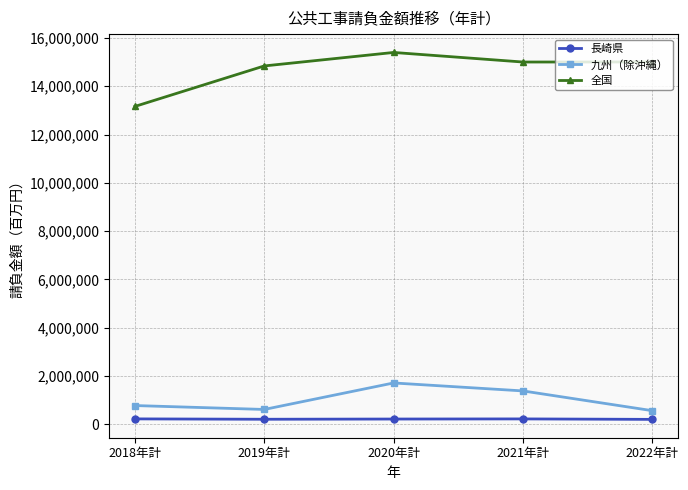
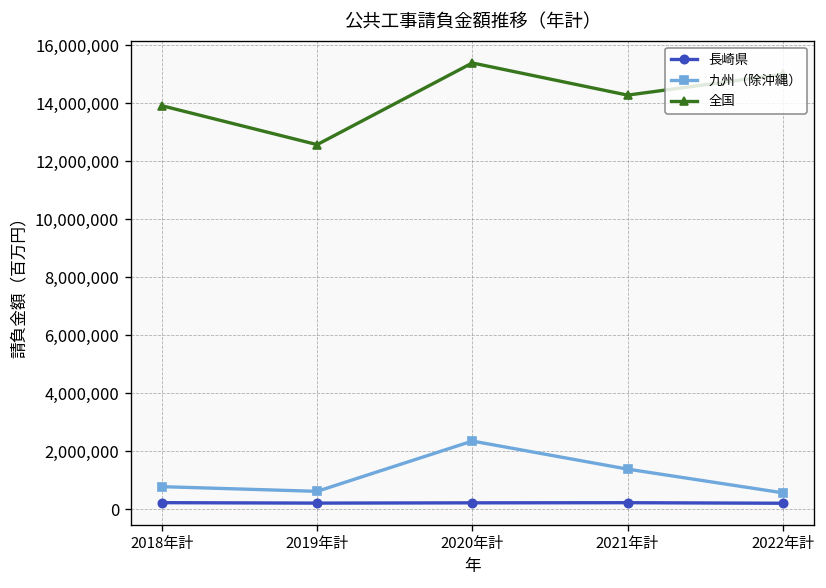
全国, 2018年計: 13,200,000 -> 13,900,000
全国, 2019年計: 14,800,000 -> 12,600,000
九州（除沖縄）, 2020年計: 1,700,000 -> 2,400,000
全国, 2021年計: 15,000,000 -> 14,300,000
